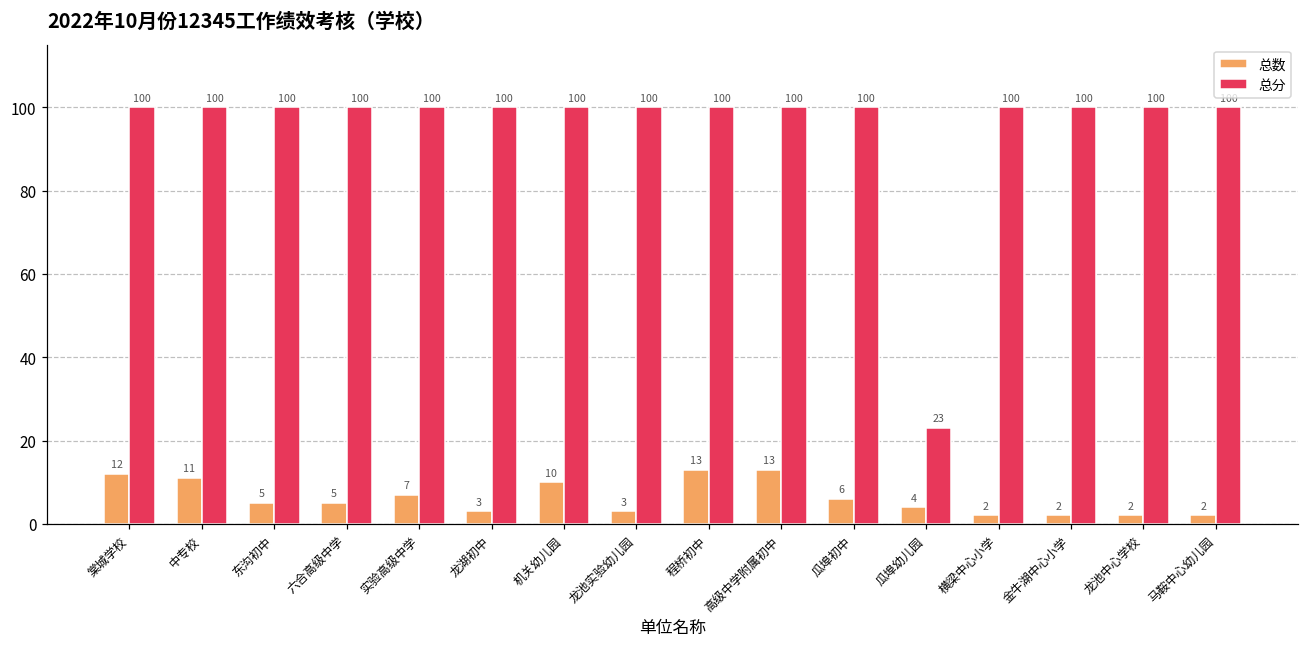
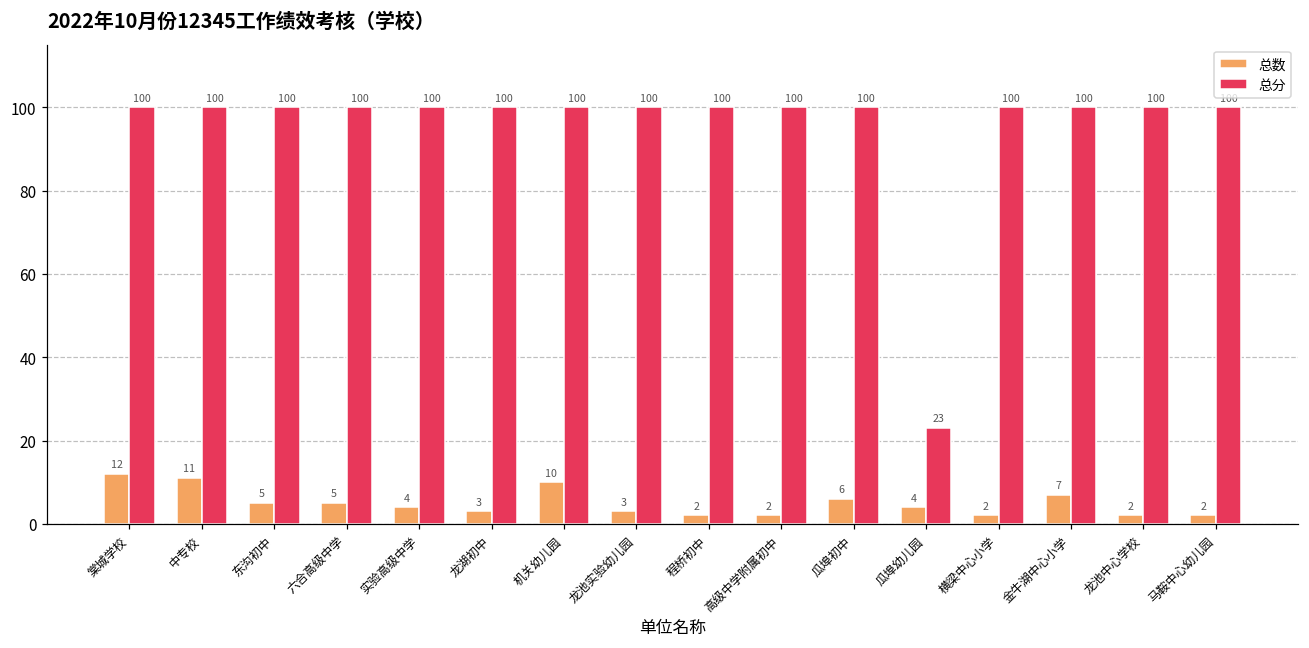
总数, 实验高级中学: 7 -> 4
总数, 程桥初中: 13 -> 2
总数, 高级中学附属初中: 13 -> 2
总数, 金牛湖中心小学: 2 -> 7
